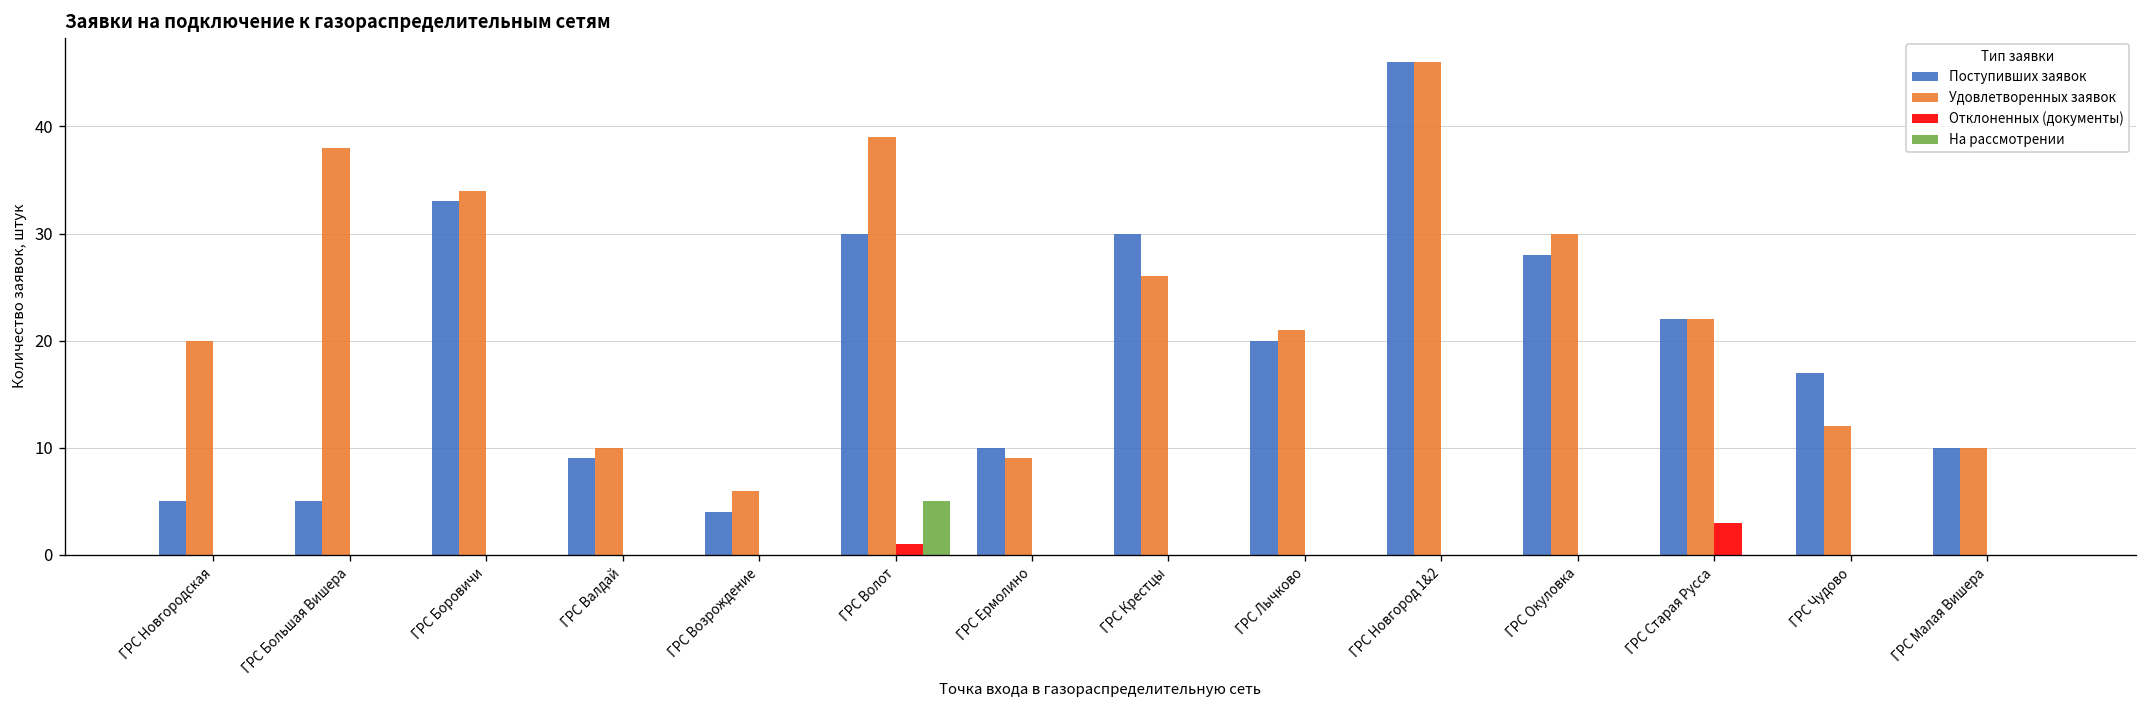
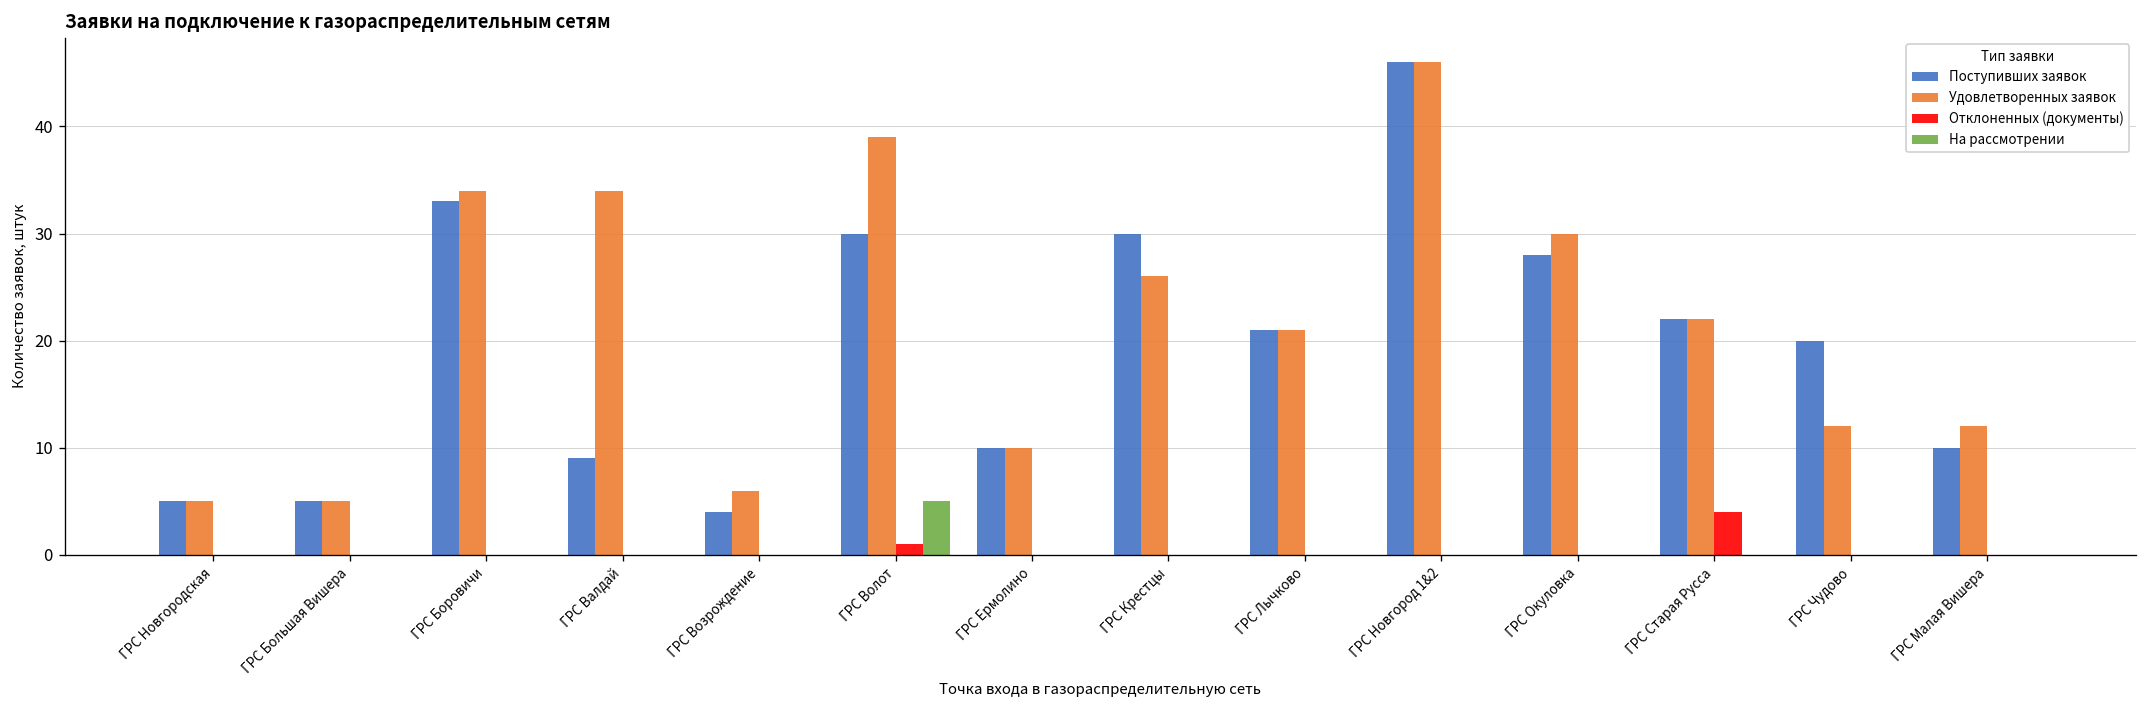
Удовлетворенных заявок, ГРС Новгородская: 20 -> 5
Удовлетворенных заявок, ГРС Большая Вишера: 38 -> 5
Удовлетворенных заявок, ГРС Валдай: 10 -> 34
Удовлетворенных заявок, ГРС Ермолино: 9 -> 10
Поступивших заявок, ГРС Лычково: 20 -> 21
Отклоненных (документы), ГРС Старая Русса: 3 -> 4
Поступивших заявок, ГРС Чудово: 17 -> 20
Удовлетворенных заявок, ГРС Малая Вишера: 10 -> 12
